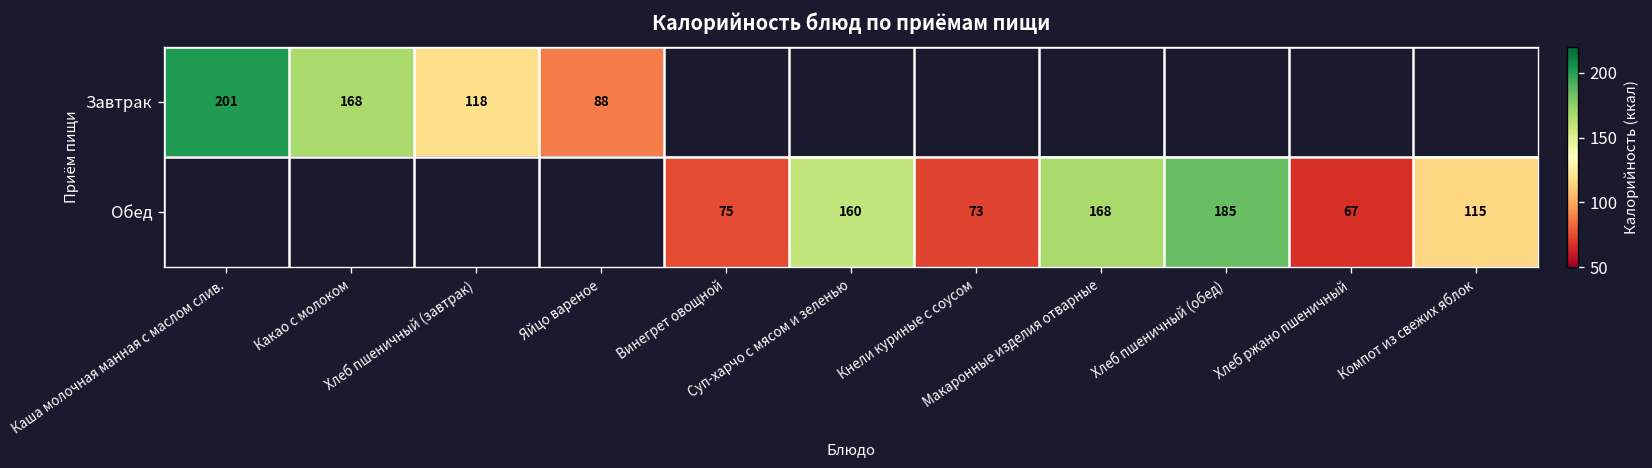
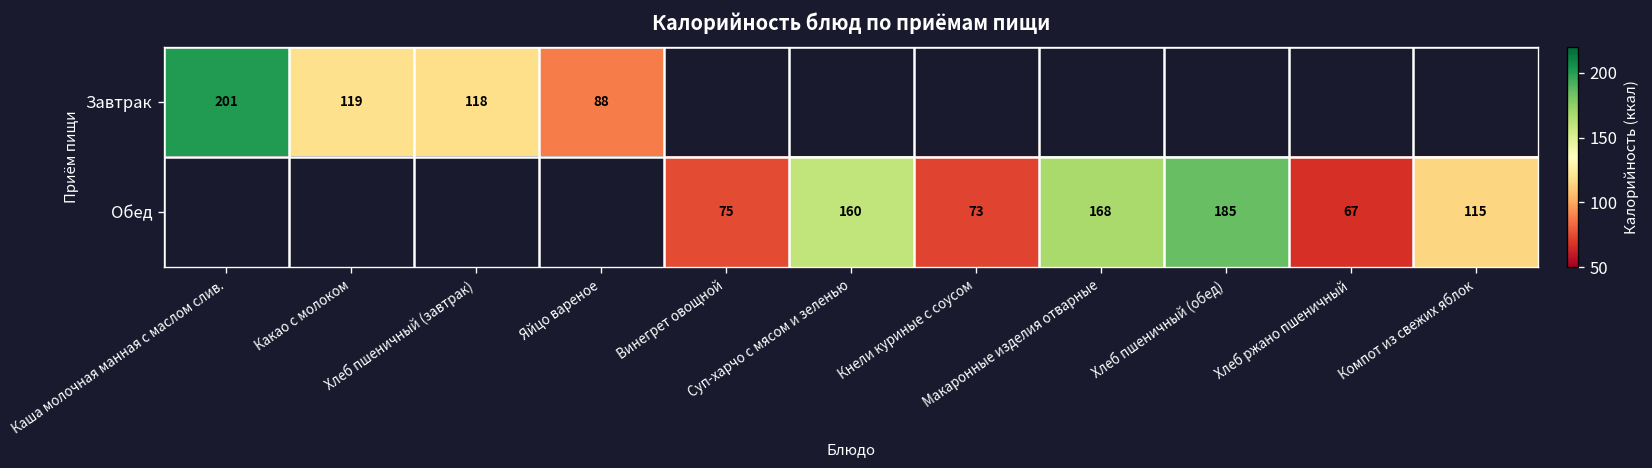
Завтрак, Какао с молоком: 168 -> 119
